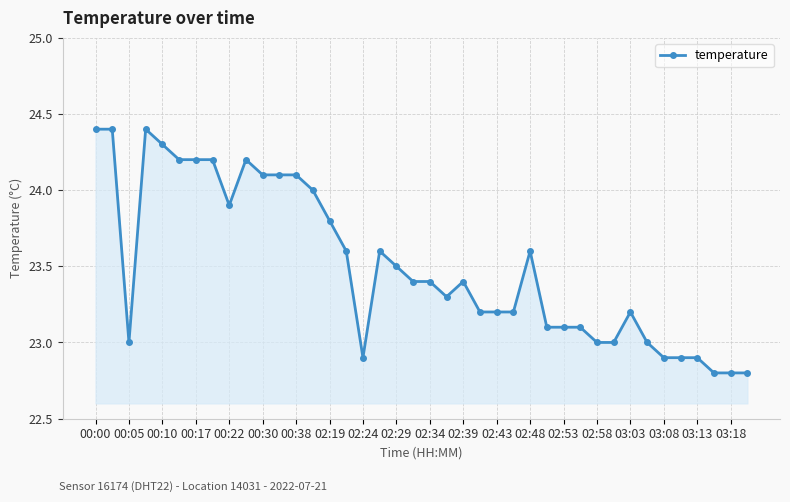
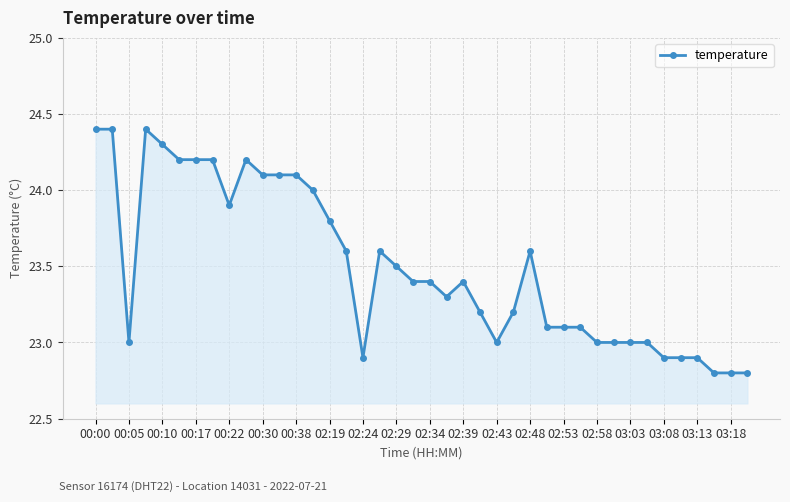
02:43: 23.2 -> 23.0
03:03: 23.2 -> 23.0
